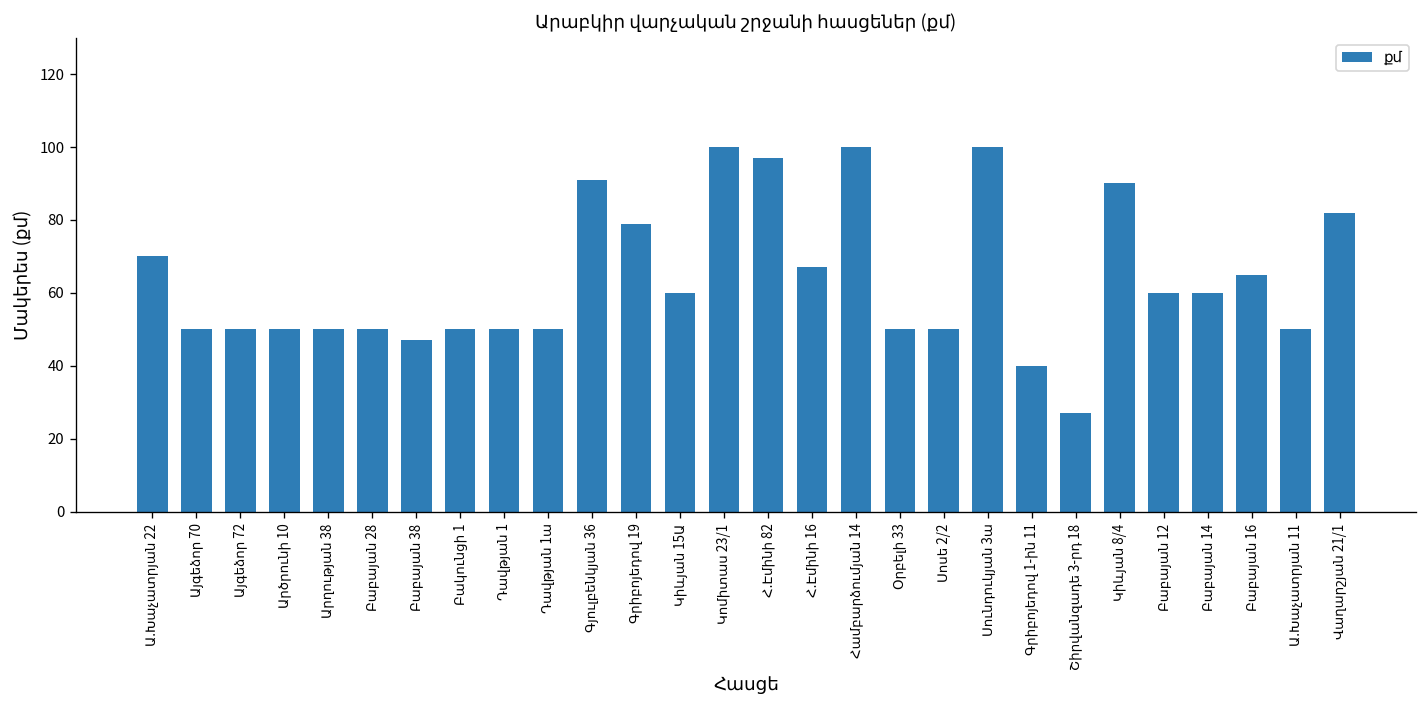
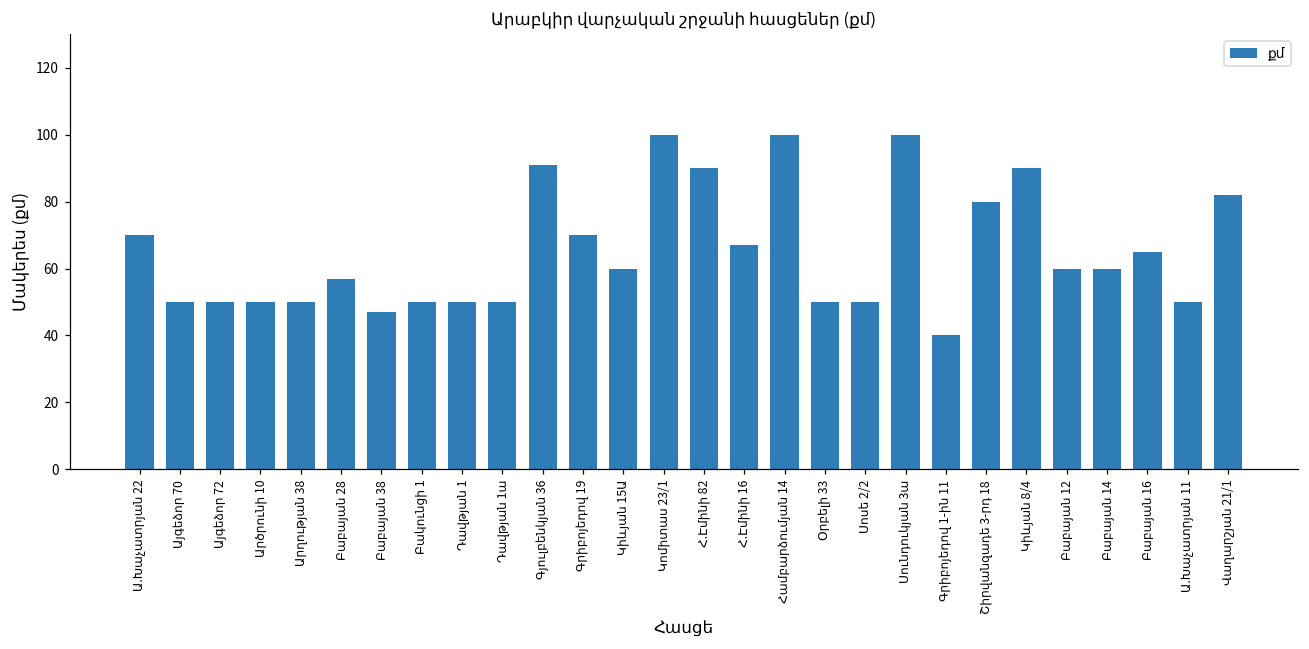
Բաբայան 28: 50 -> 57
Գրիբոյեդով 19: 79 -> 70
Հ.Էմինի 82: 97 -> 90
Շիրվանզադե 3-րդ 18: 27 -> 80
